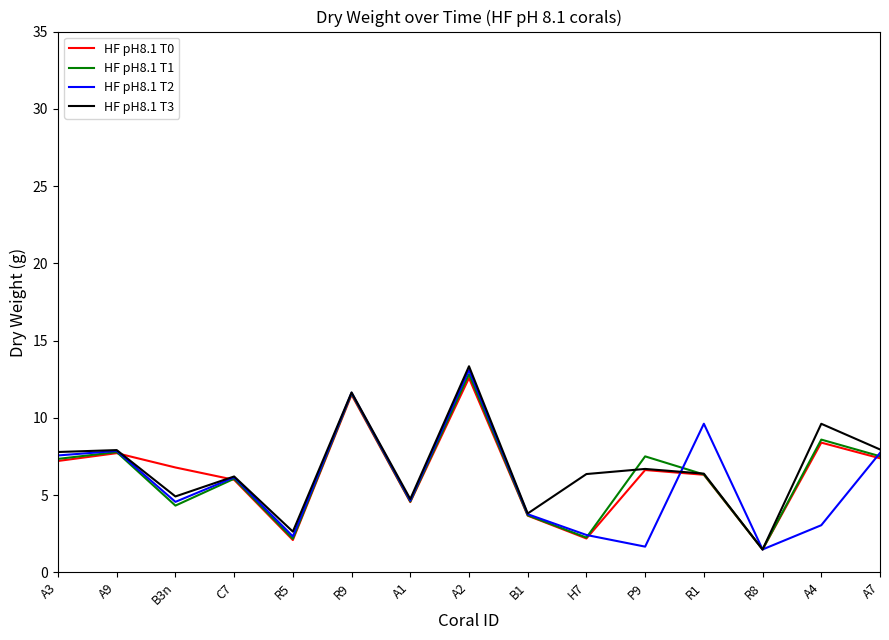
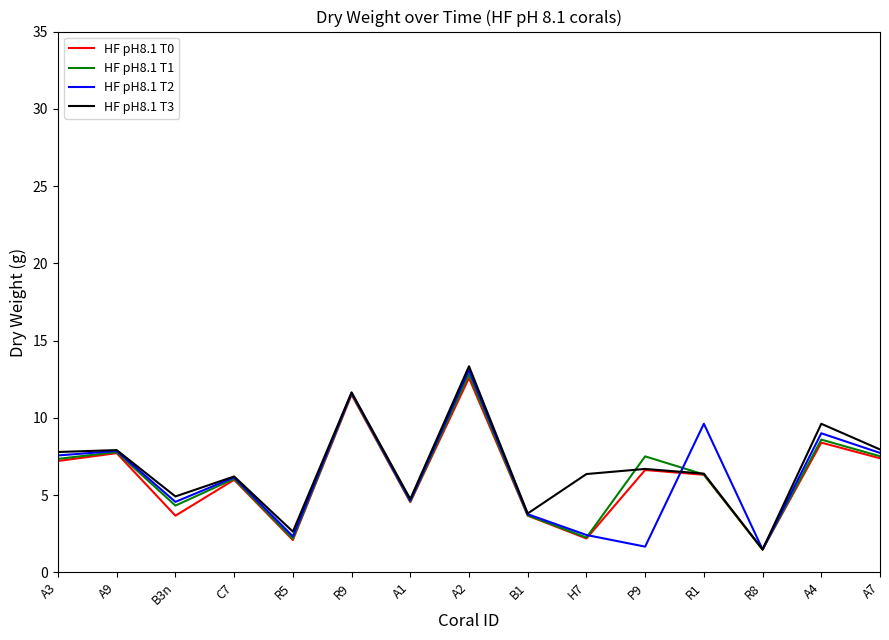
HF pH8.1 T0, B3n: 6.8 -> 3.7
HF pH8.1 T2, A4: 3.1 -> 9.0
